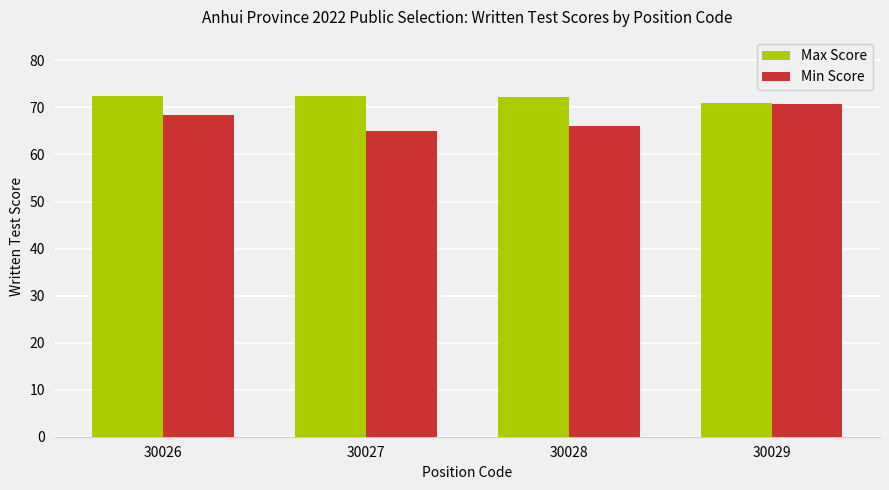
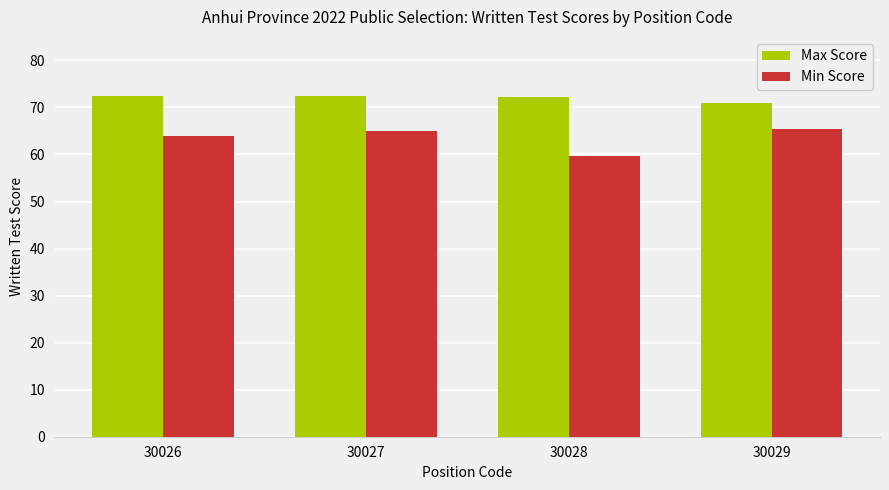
Min Score, 30026: 69 -> 64
Min Score, 30028: 66 -> 60
Min Score, 30029: 71 -> 66
